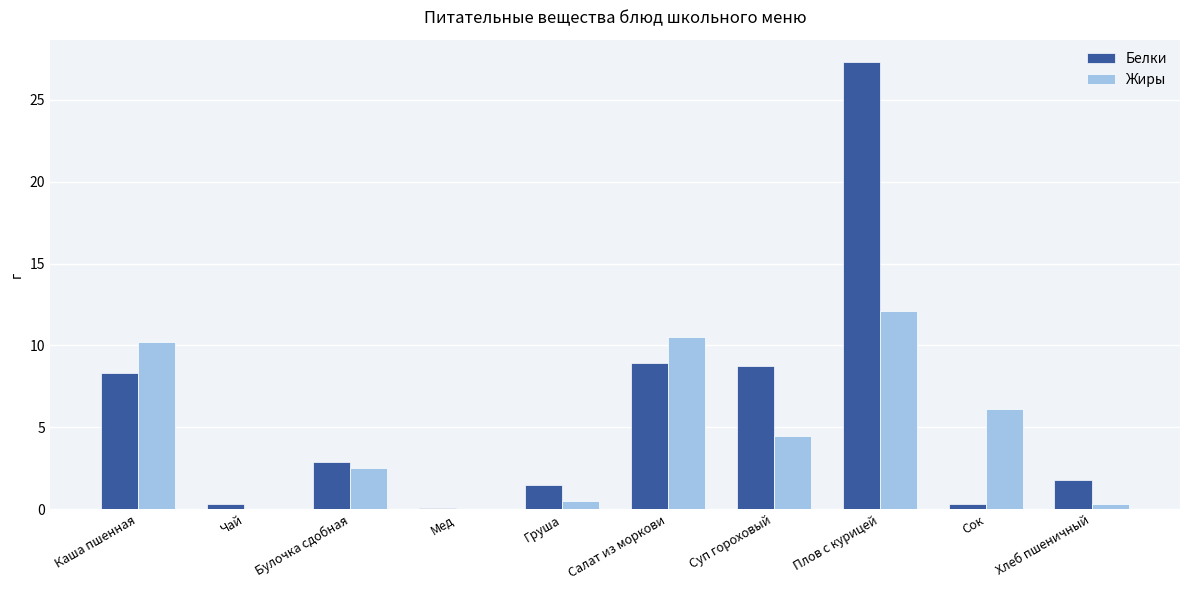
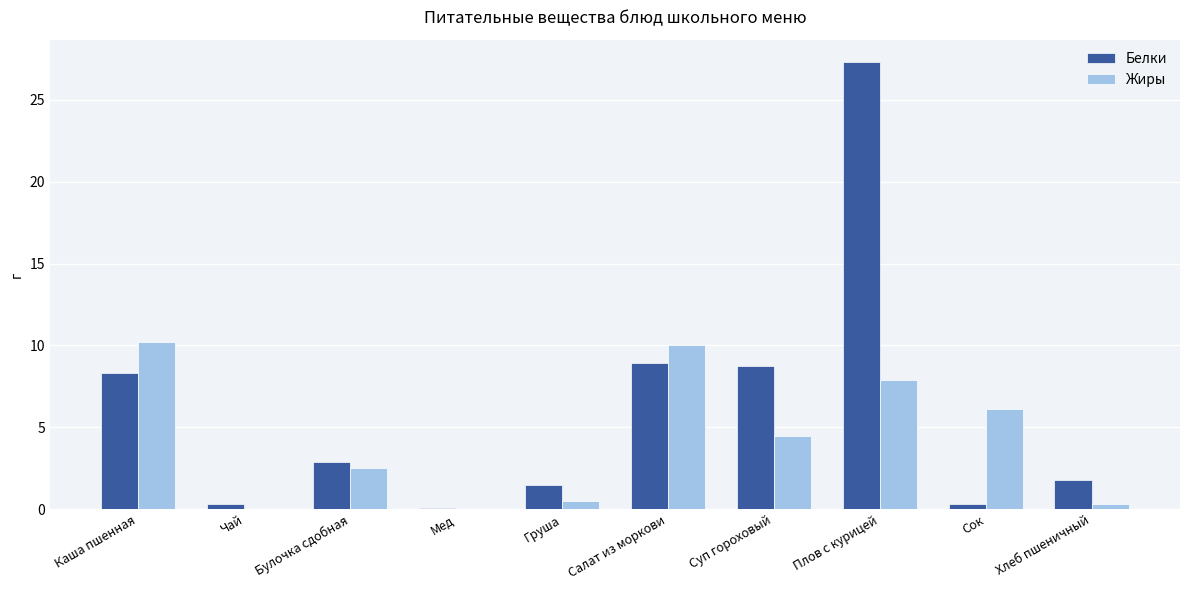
Жиры, Салат из моркови: 10.5 -> 10.0
Жиры, Плов с курицей: 12.1 -> 7.9
